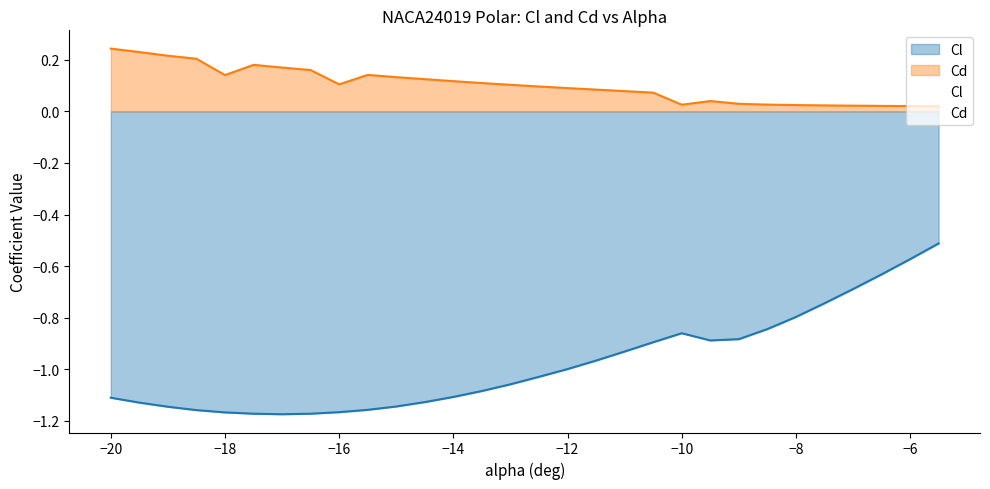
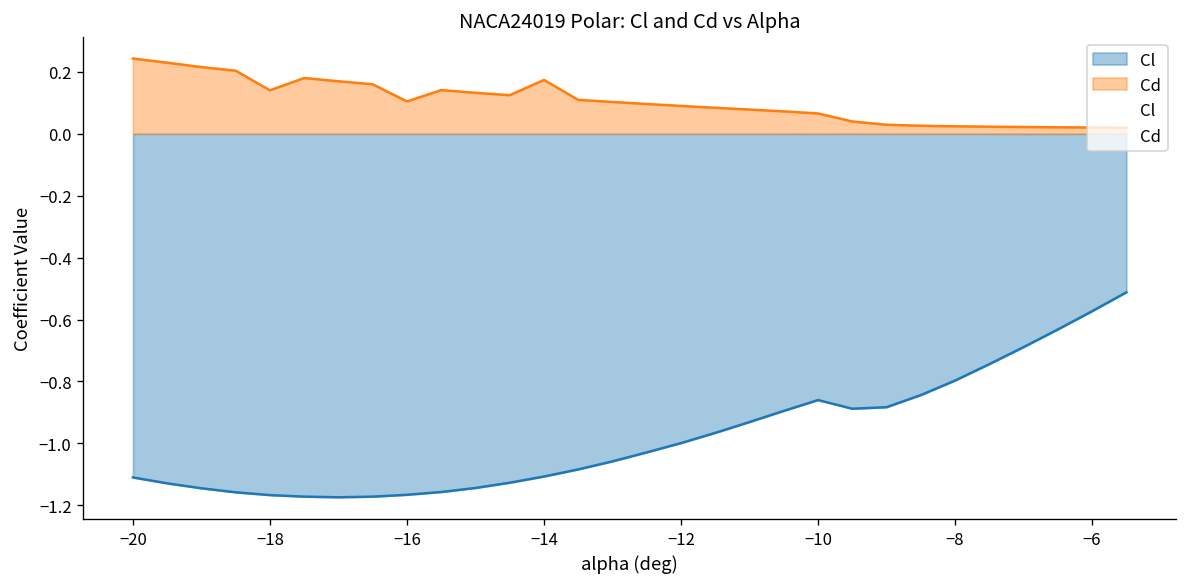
Cd, −14: 0.12 -> 0.17
Cd, −10: 0.03 -> 0.07
